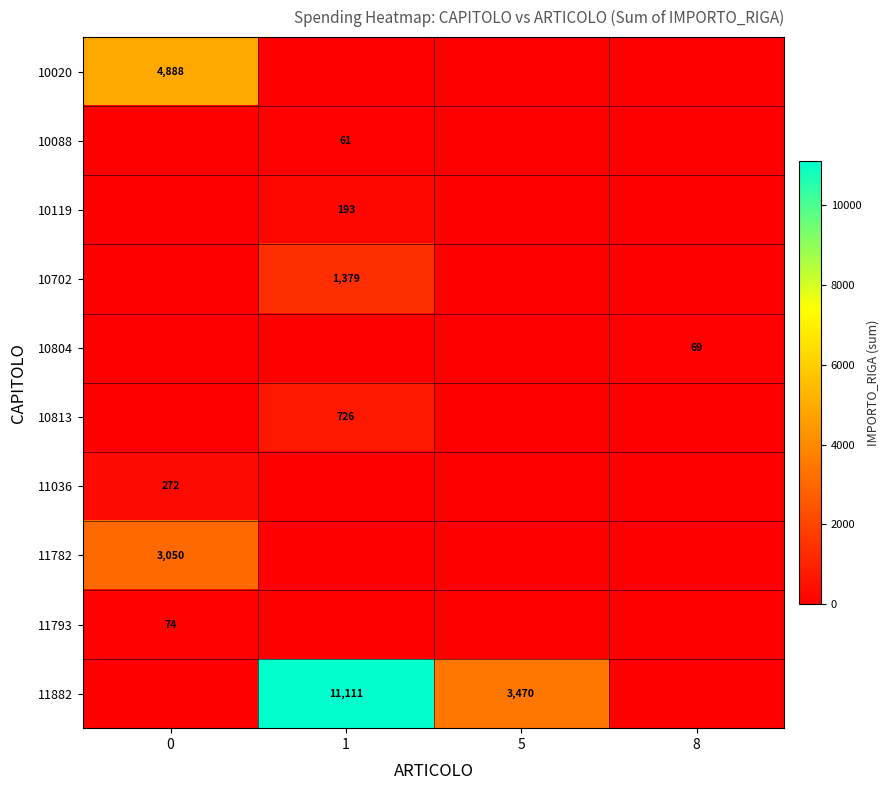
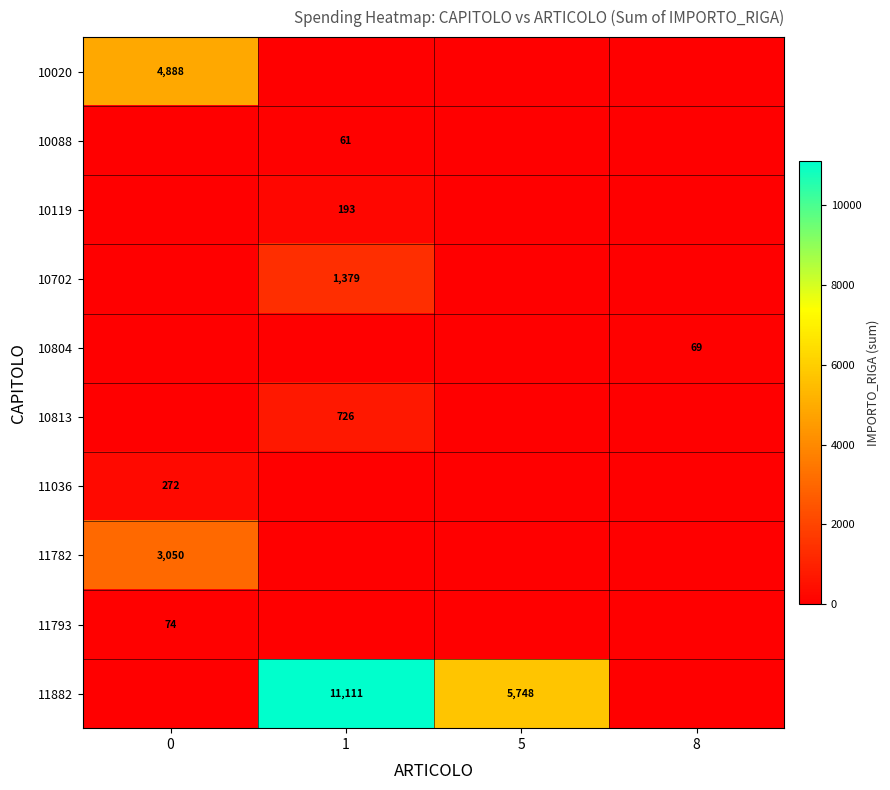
11882, 5: 3,470 -> 5,748
